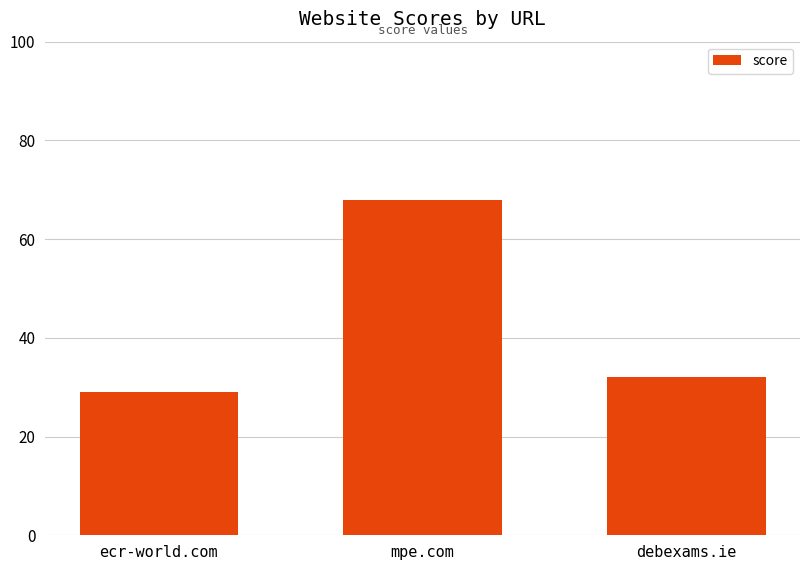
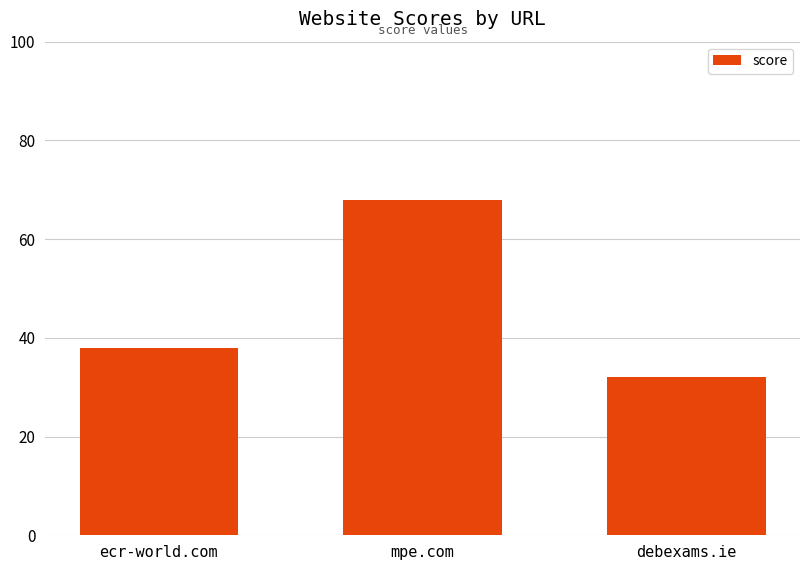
ecr-world.com: 29 -> 38
